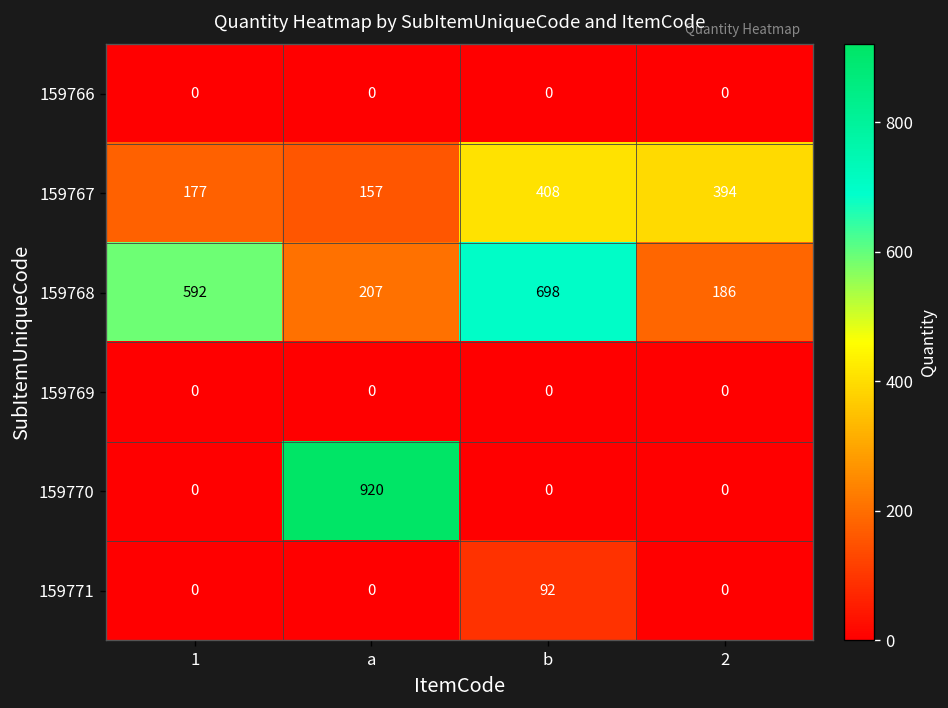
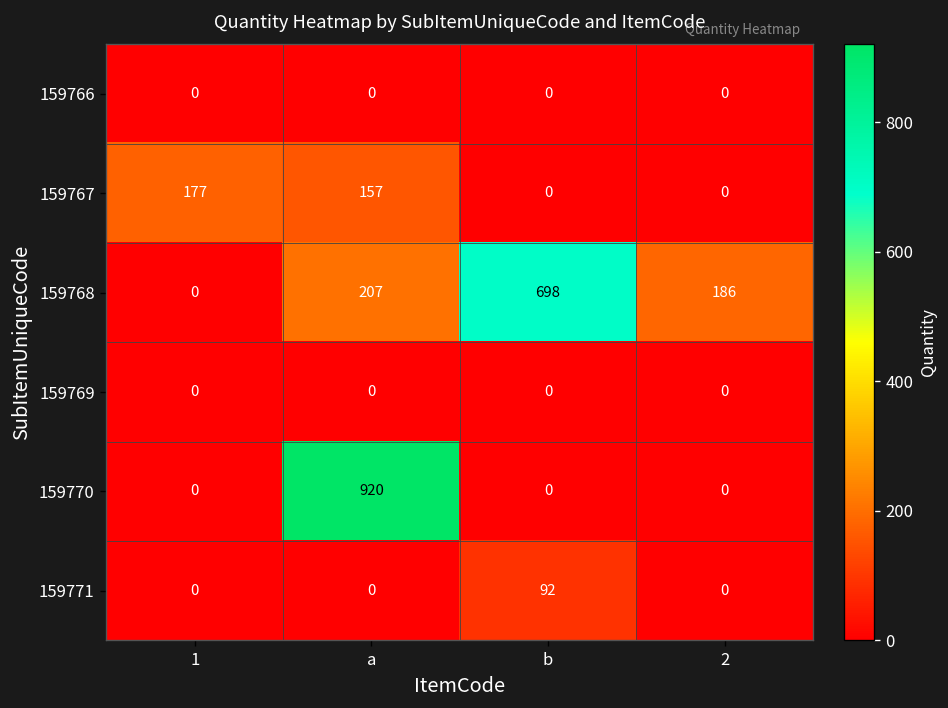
159767, b: 408 -> 0
159767, 2: 394 -> 0
159768, 1: 592 -> 0
